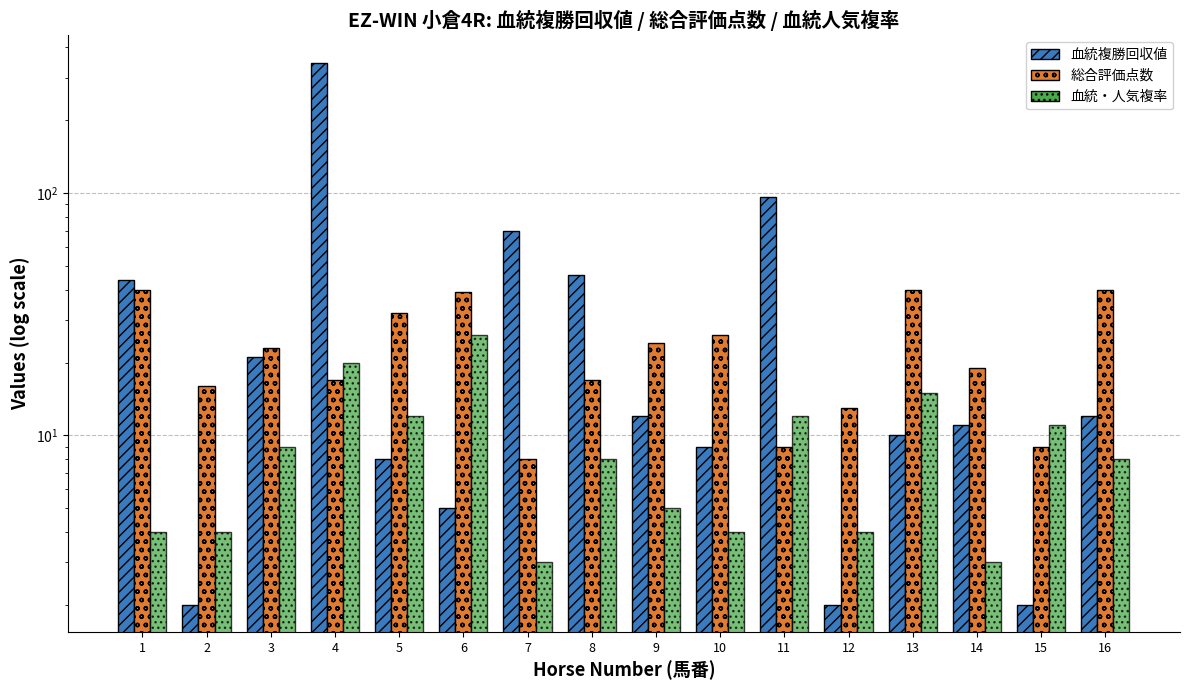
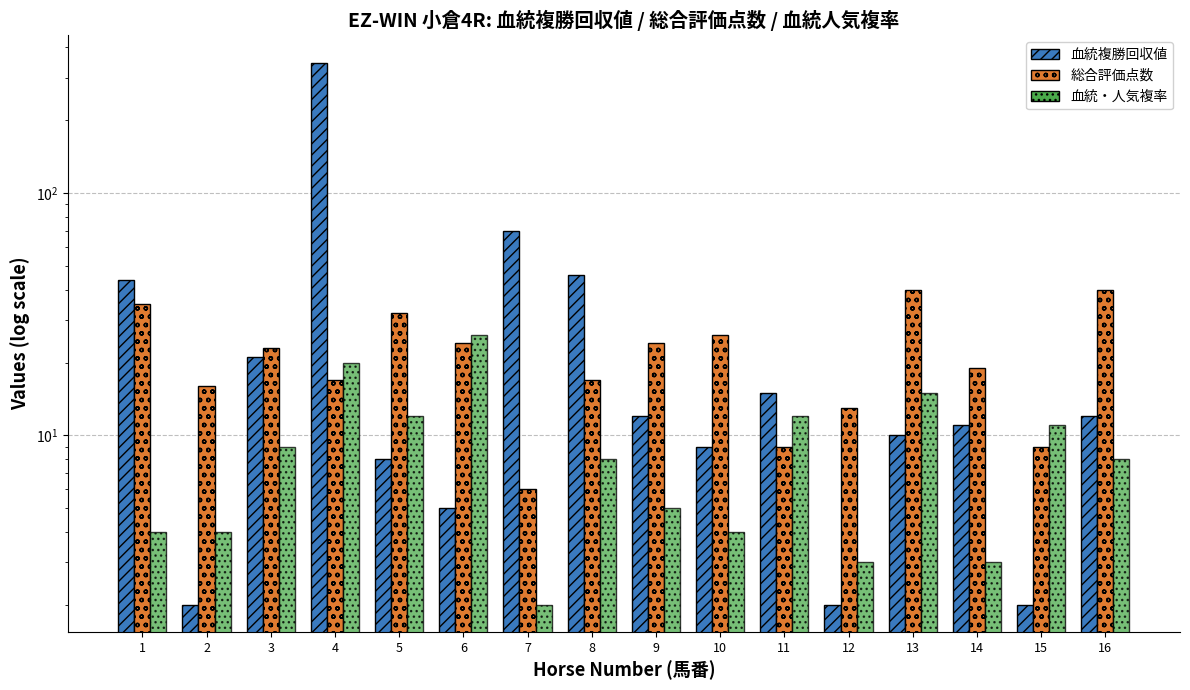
総合評価点数, 1: 40 -> 35
総合評価点数, 6: 39 -> 24
総合評価点数, 7: 8 -> 6
血統・人気複率, 7: 3 -> 2
血統複勝回収値, 11: 96 -> 15
血統・人気複率, 12: 4 -> 3
